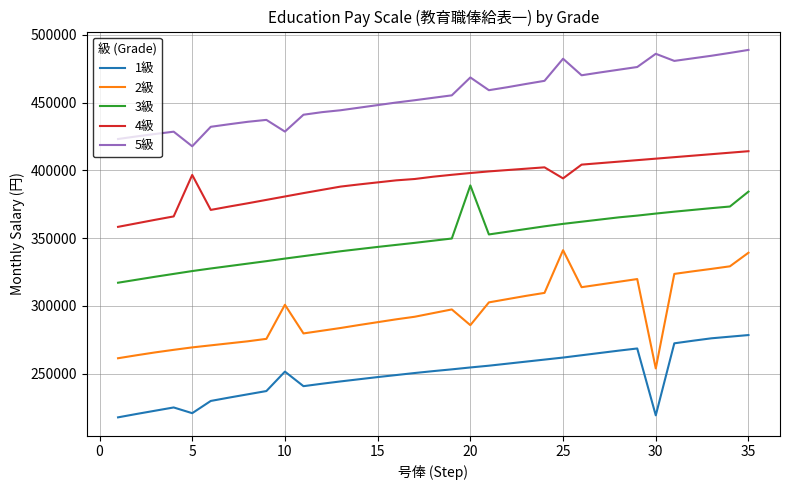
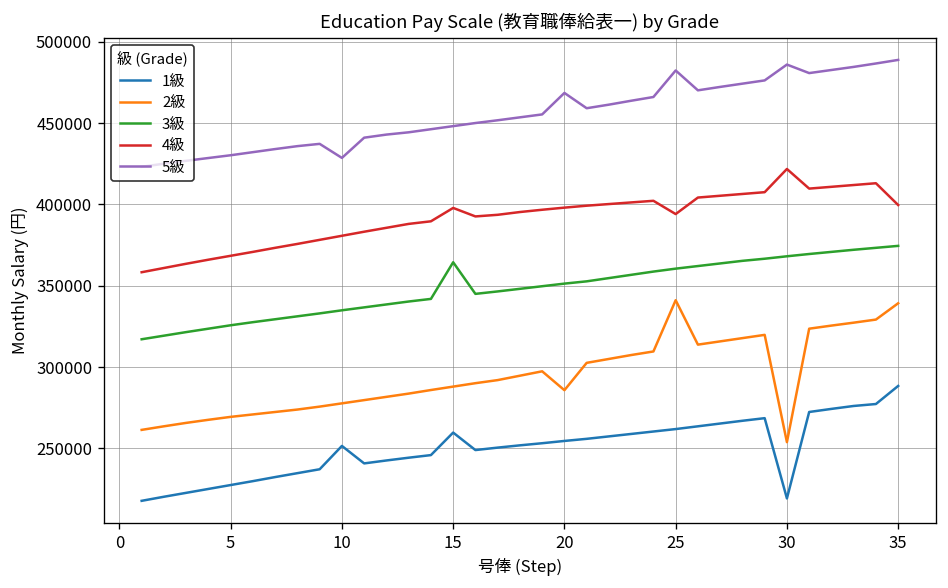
1級, 5: 221000 -> 228000
4級, 5: 397000 -> 368000
5級, 5: 418000 -> 430000
2級, 10: 301000 -> 278000
1級, 15: 248000 -> 260000
3級, 15: 344000 -> 364000
4級, 15: 391000 -> 398000
3級, 20: 389000 -> 351000
4級, 30: 409000 -> 422000
1級, 35: 279000 -> 288000
3級, 35: 384000 -> 375000
4級, 35: 414000 -> 400000
